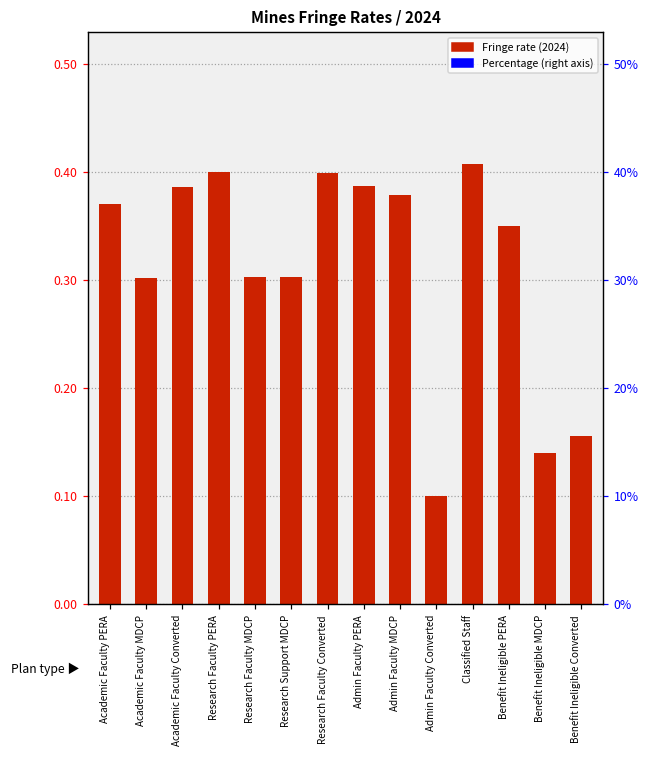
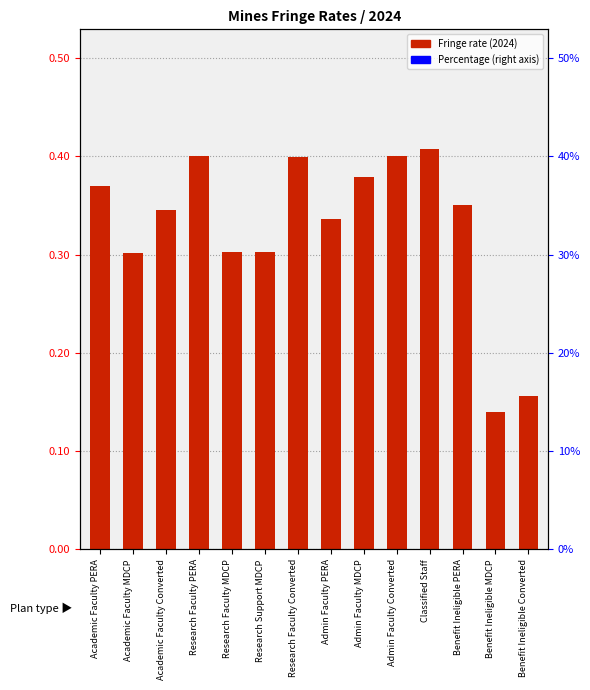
Academic Faculty Converted: 0.39 -> 0.35
Admin Faculty PERA: 0.39 -> 0.34
Admin Faculty Converted: 0.1 -> 0.4
